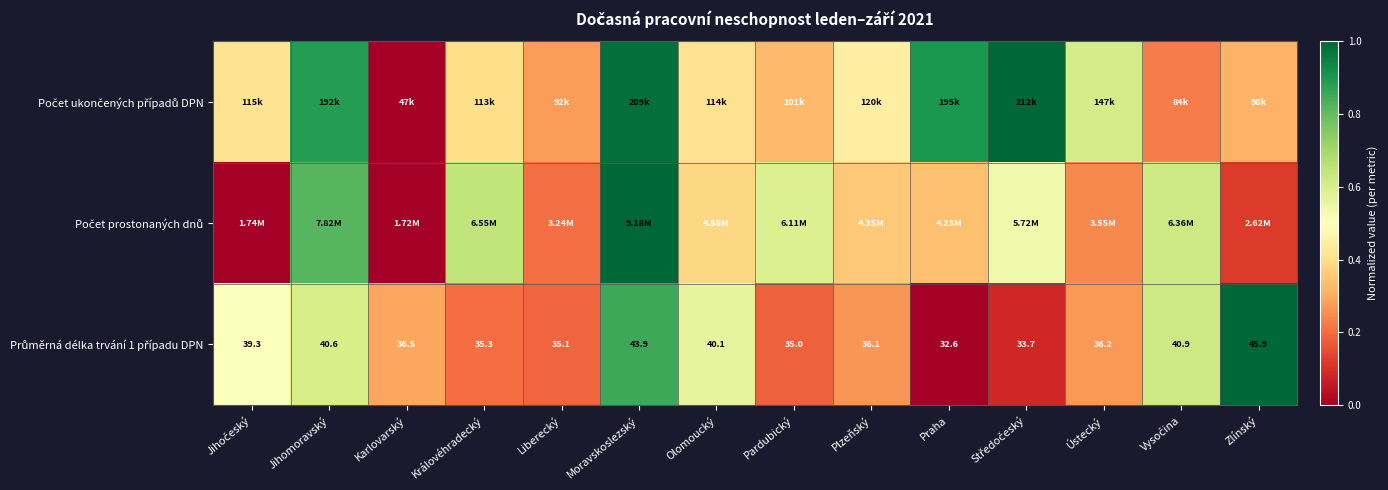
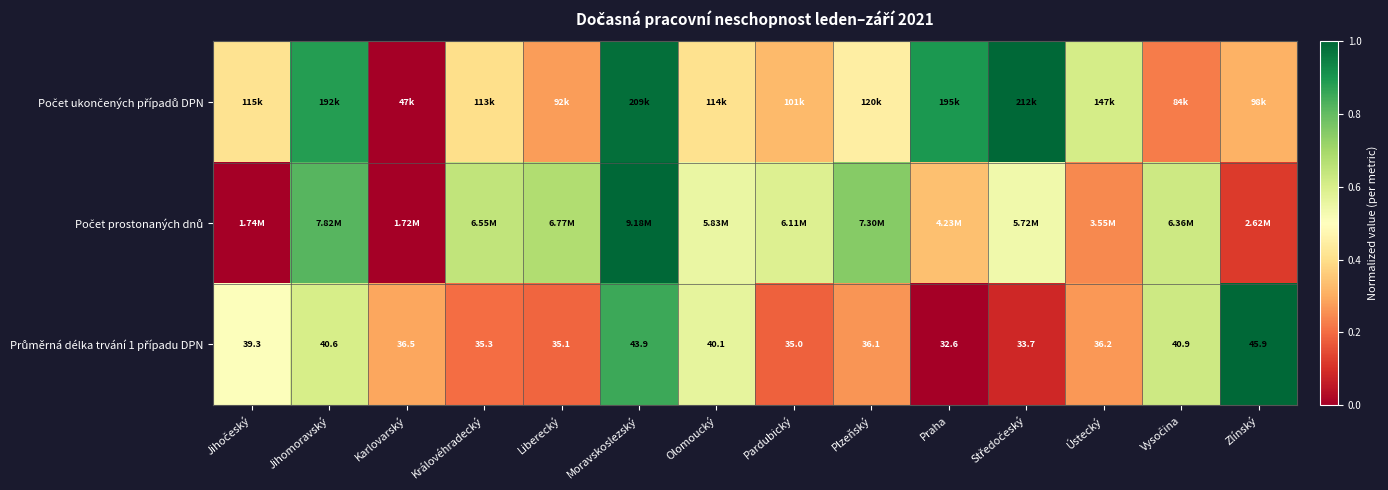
Počet prostonaných dnů, Liberecký: 3.24M -> 6.77M
Počet prostonaných dnů, Olomoucký: 4.58M -> 5.83M
Počet prostonaných dnů, Plzeňský: 4.35M -> 7.30M
